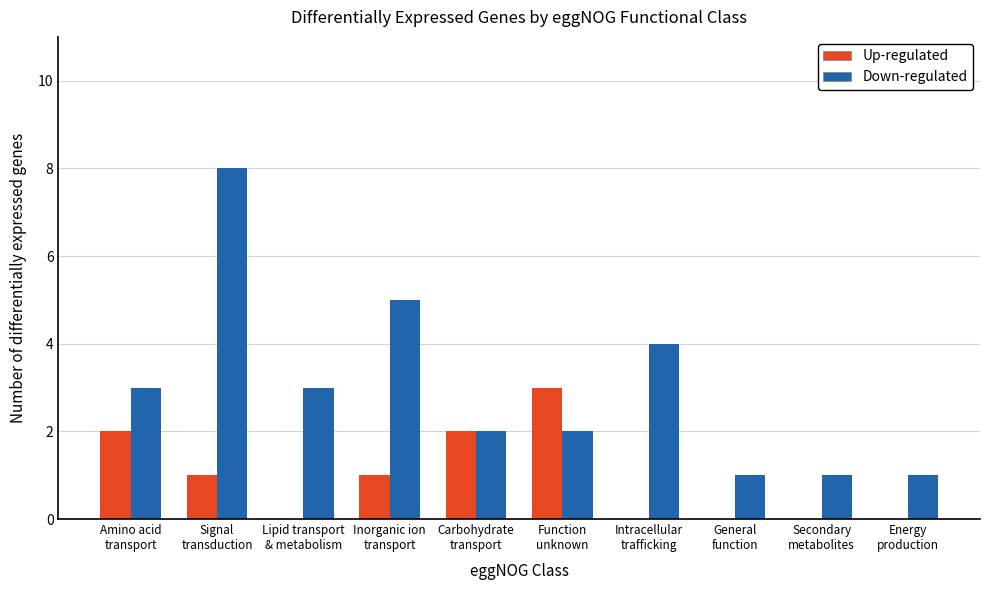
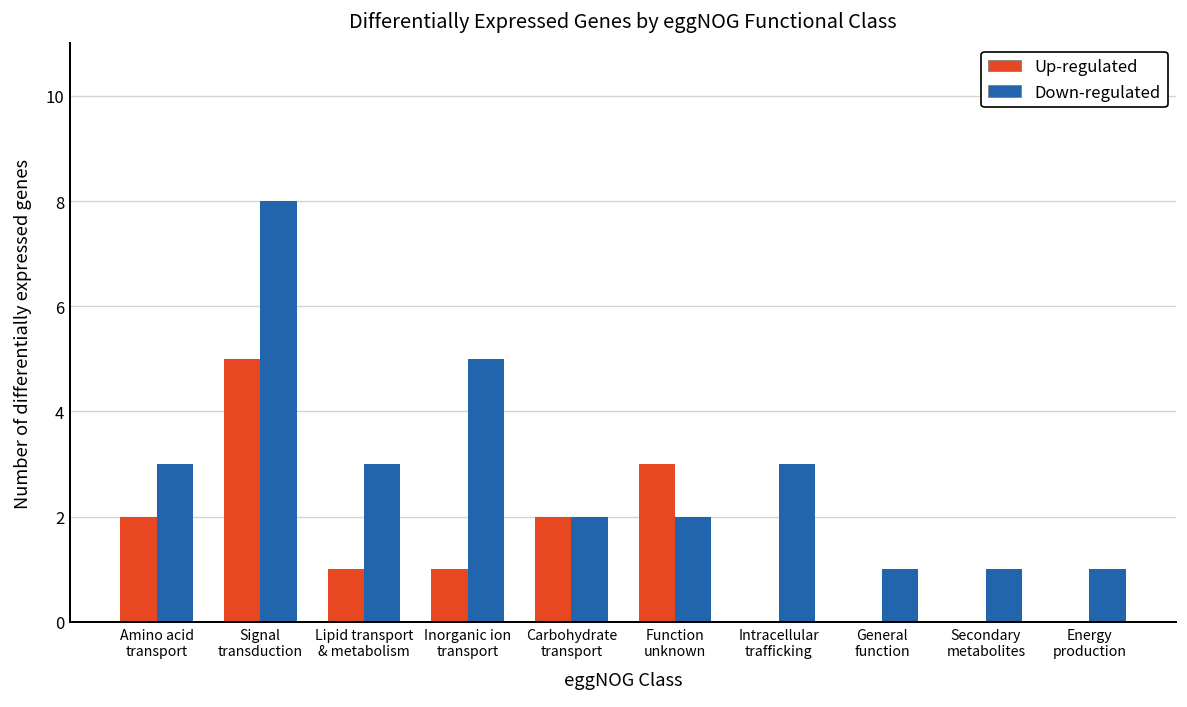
Up-regulated, Signal transduction: 1 -> 5
Up-regulated, Lipid transport & metabolism: 0 -> 1
Down-regulated, Intracellular trafficking: 4 -> 3
